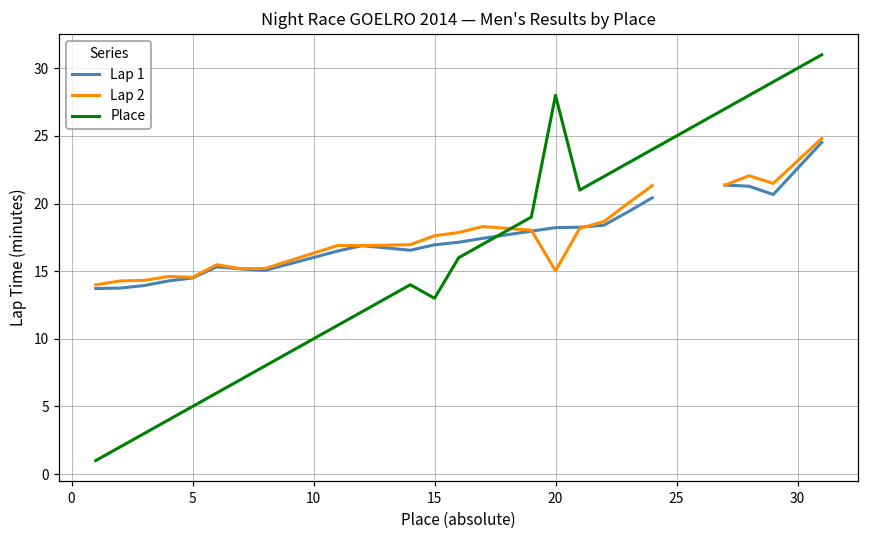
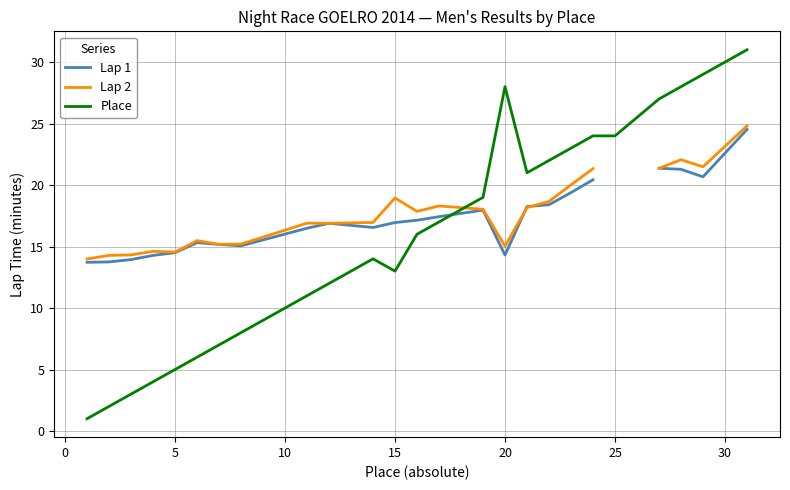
Lap 2, 15: 17.6 -> 19.0
Lap 1, 20: 18.2 -> 14.3
Place, 25: 25 -> 24
